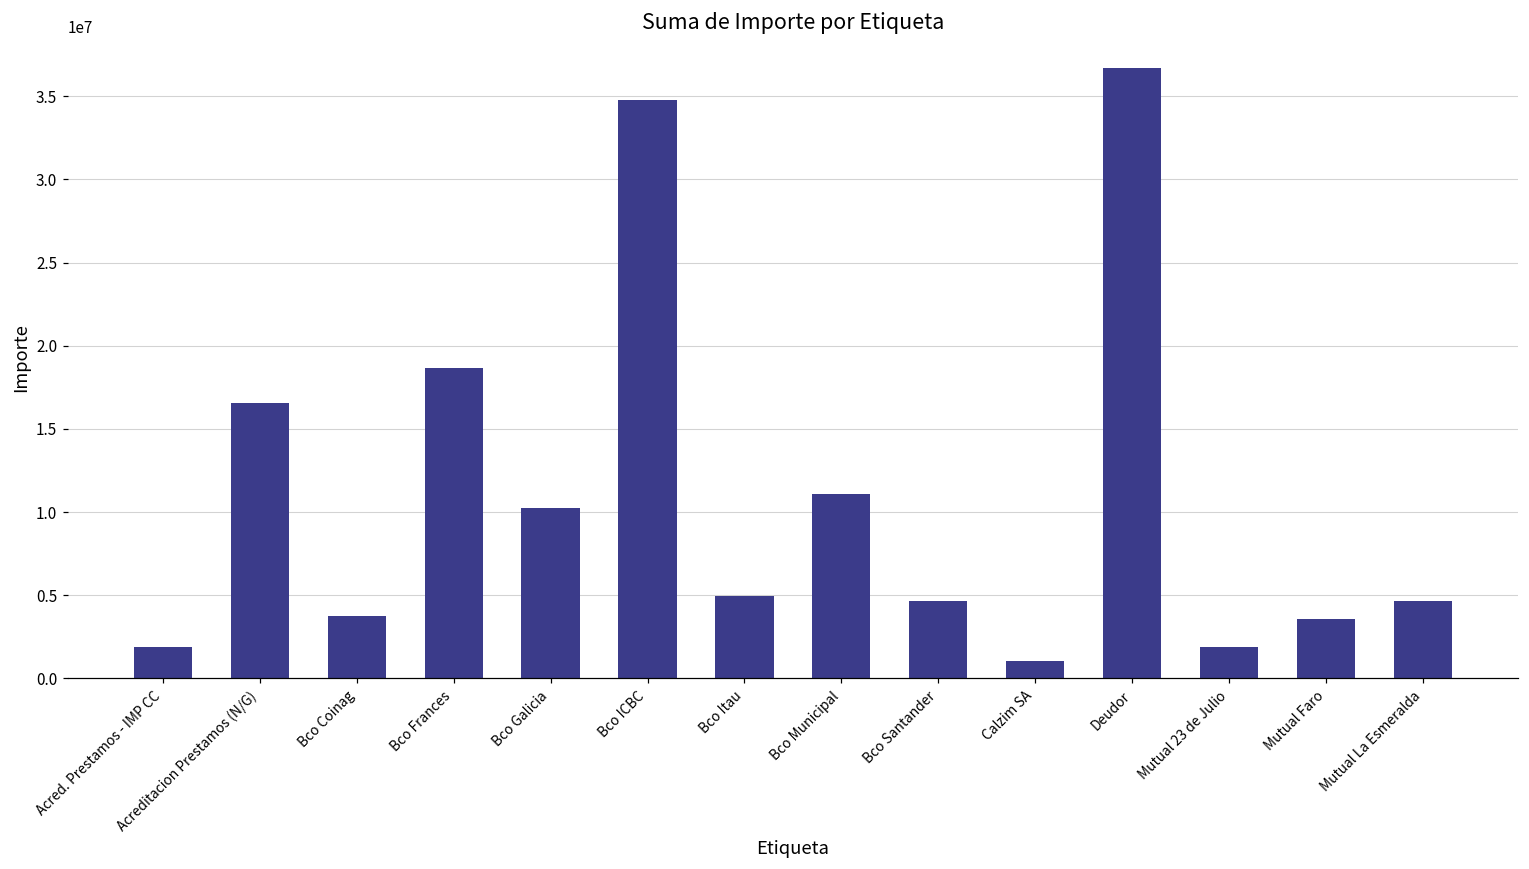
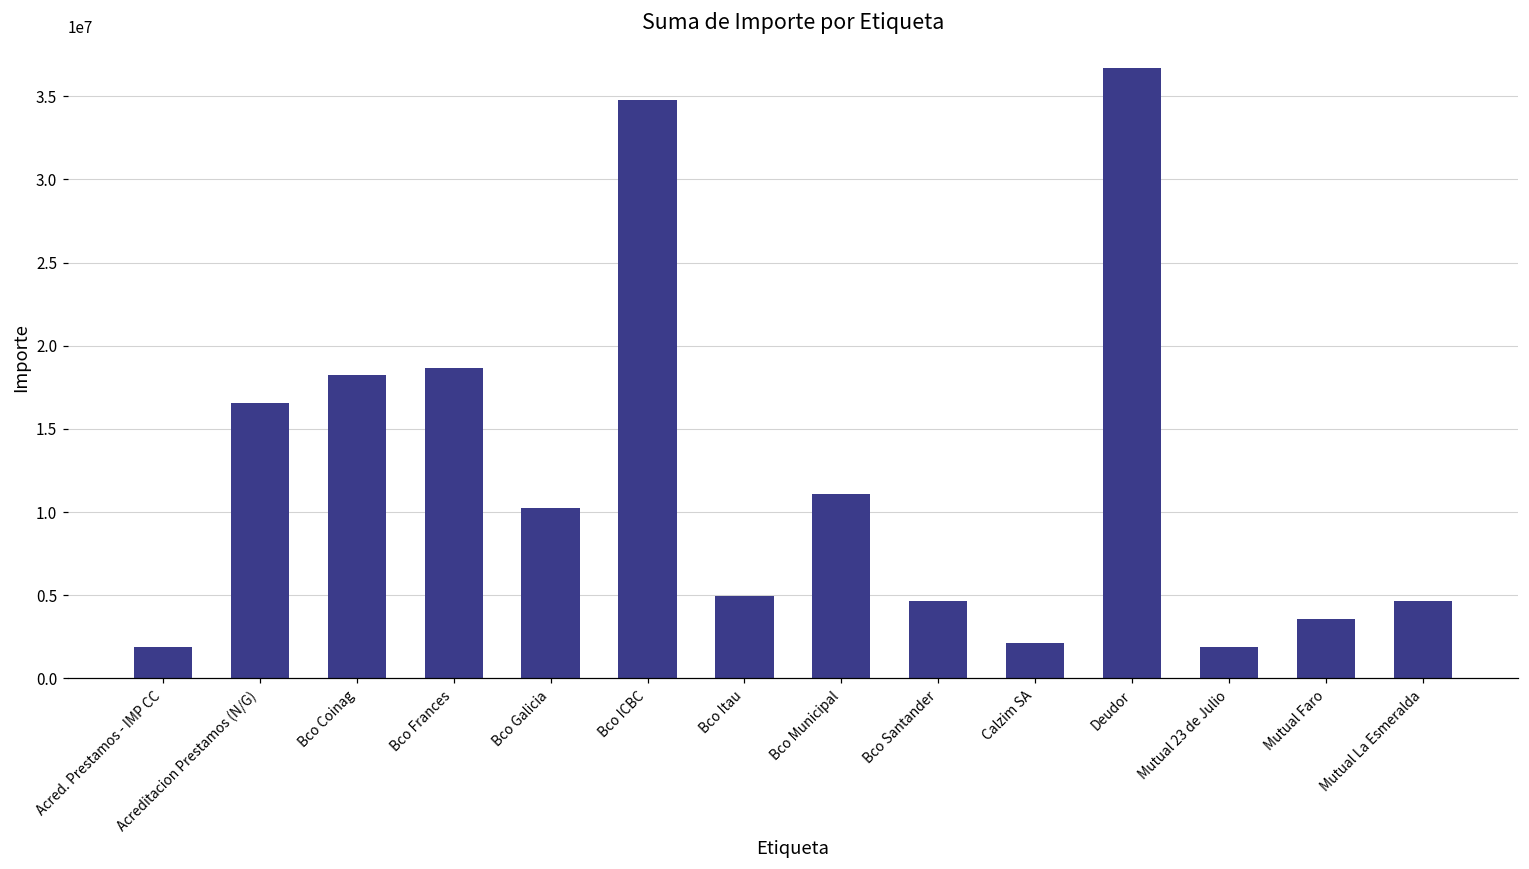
Bco Coinag: 3800000 -> 18200000
Calzim SA: 1000000 -> 2100000
